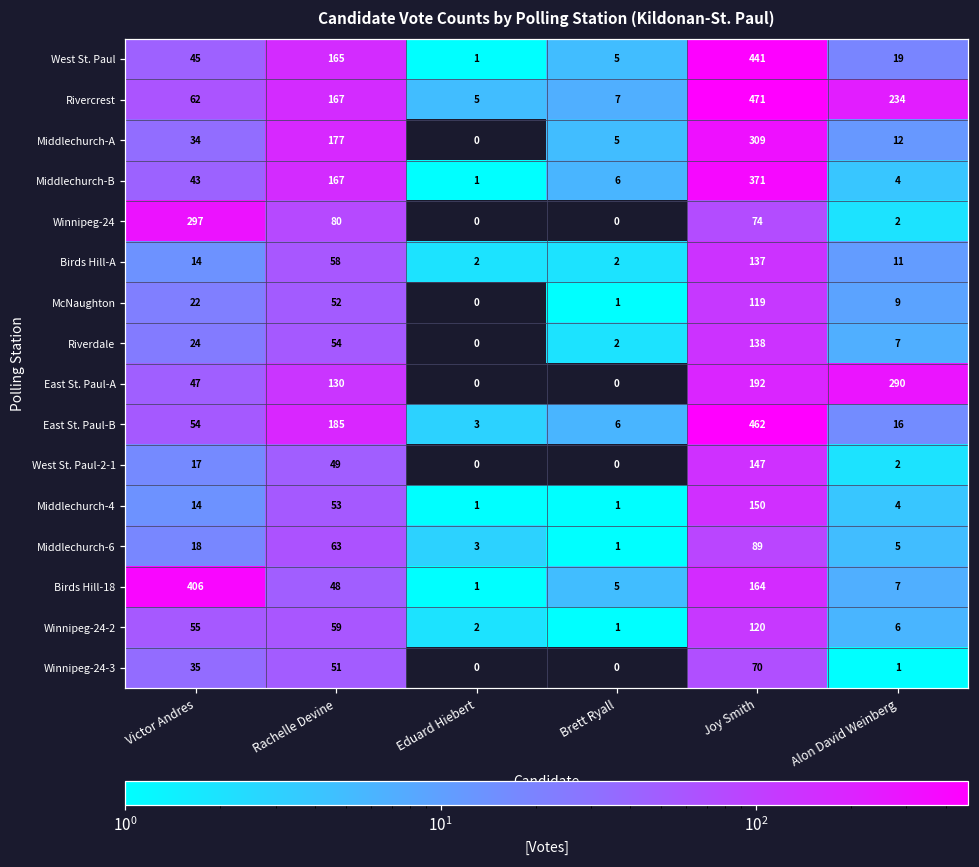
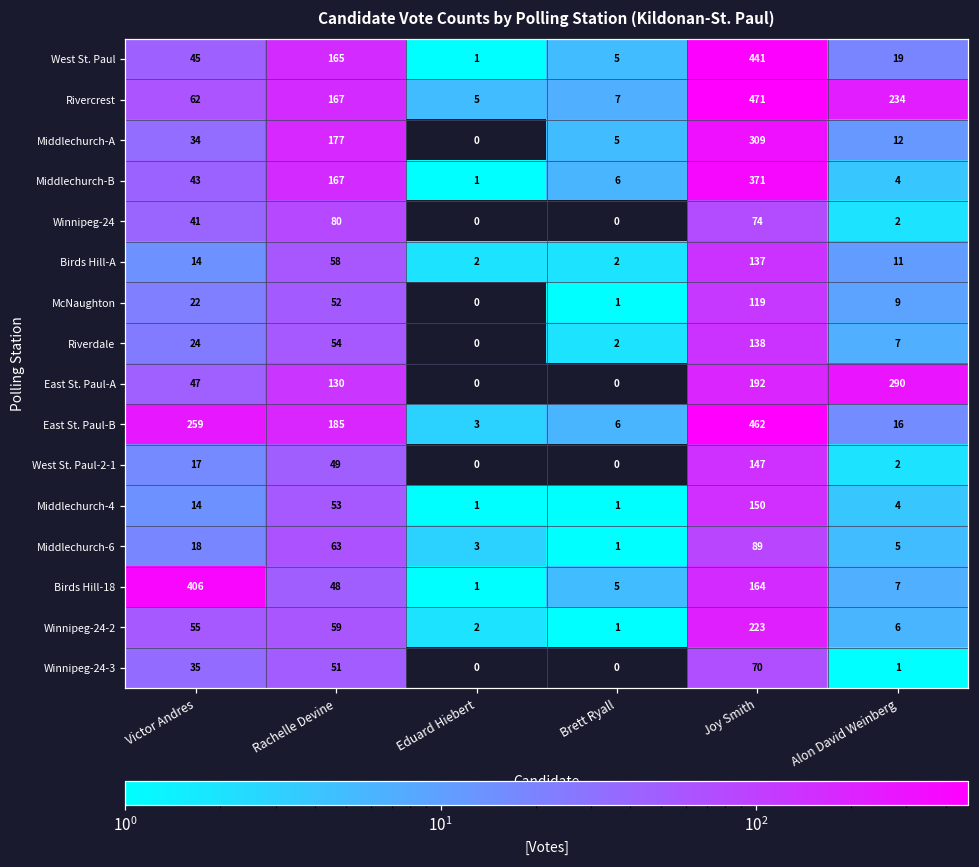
Winnipeg-24, Victor Andres: 297 -> 41
East St. Paul-B, Victor Andres: 54 -> 259
Winnipeg-24-2, Joy Smith: 120 -> 223
